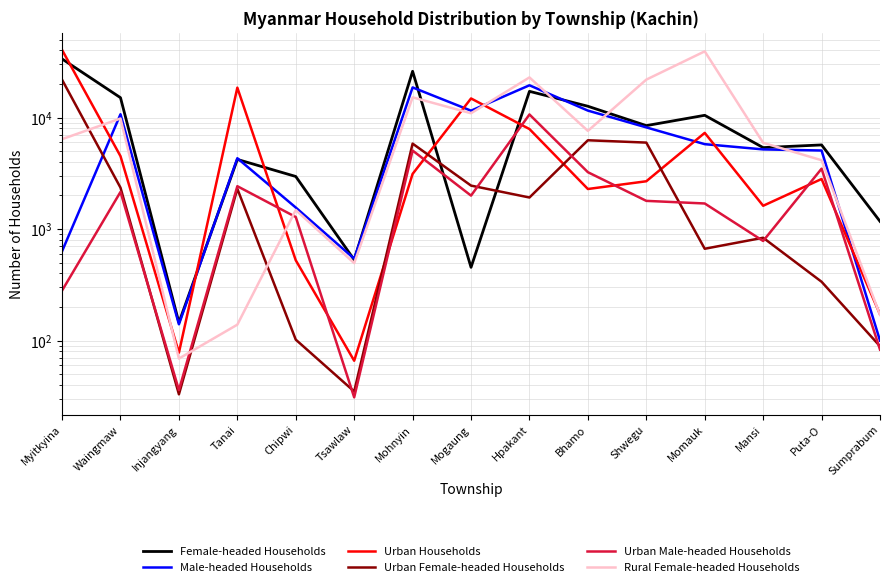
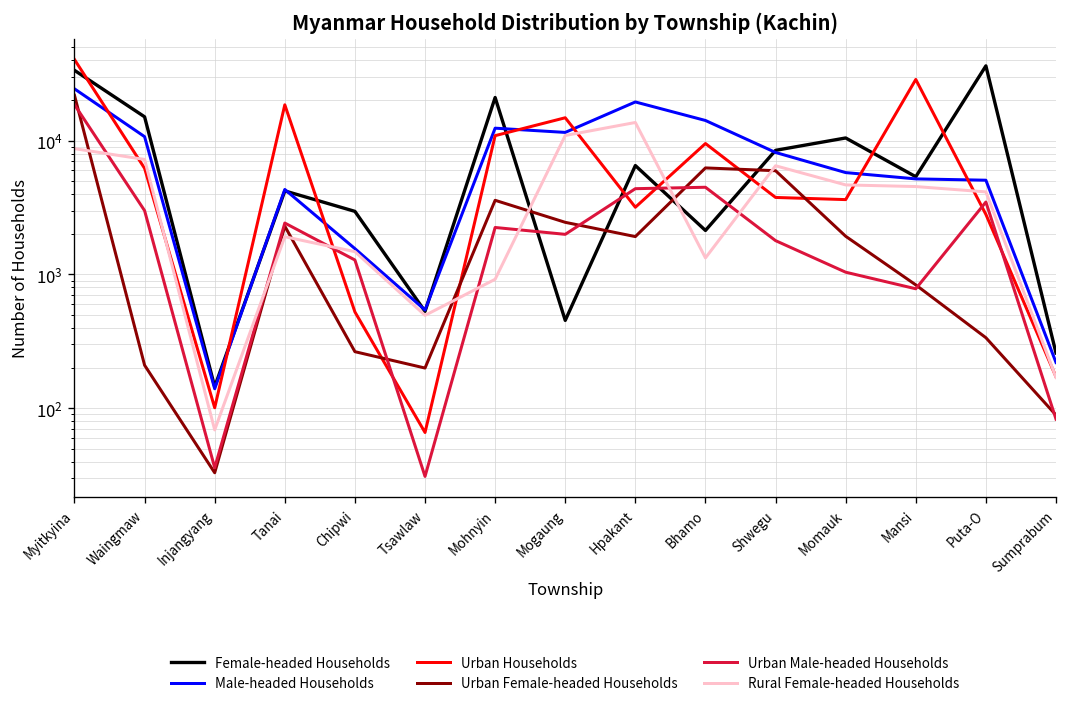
Male-headed Households, Myitkyina: 600 -> 24000
Urban Male-headed Households, Myitkyina: 280 -> 19000
Rural Female-headed Households, Myitkyina: 6000 -> 9000
Urban Households, Waingmaw: 4500 -> 6000
Urban Female-headed Households, Waingmaw: 2400 -> 210
Urban Male-headed Households, Waingmaw: 2200 -> 3000
Rural Female-headed Households, Waingmaw: 10000 -> 7000
Urban Households, Injangyang: 80 -> 100
Rural Female-headed Households, Tanai: 140 -> 1900
Urban Female-headed Households, Chipwi: 100 -> 270
Urban Female-headed Households, Tsawlaw: 35 -> 200
Female-headed Households, Mohnyin: 26000 -> 21000
Male-headed Households, Mohnyin: 19000 -> 12000
Urban Households, Mohnyin: 3100 -> 11000
Urban Female-headed Households, Mohnyin: 6000 -> 3600
Urban Male-headed Households, Mohnyin: 5000 -> 2200
Rural Female-headed Households, Mohnyin: 15000 -> 900
Female-headed Households, Hpakant: 17000 -> 7000
Urban Households, Hpakant: 8000 -> 3200
Urban Male-headed Households, Hpakant: 11000 -> 4400
Rural Female-headed Households, Hpakant: 23000 -> 14000
Female-headed Households, Bhamo: 13000 -> 2100
Male-headed Households, Bhamo: 12000 -> 14000
Urban Households, Bhamo: 2300 -> 10000
Urban Male-headed Households, Bhamo: 3200 -> 4500
Rural Female-headed Households, Bhamo: 8000 -> 1300
Urban Households, Shwegu: 2700 -> 3800
Rural Female-headed Households, Shwegu: 22000 -> 6000
Urban Households, Momauk: 7000 -> 3600
Urban Female-headed Households, Momauk: 700 -> 1900
Urban Male-headed Households, Momauk: 1700 -> 1000
Rural Female-headed Households, Momauk: 39000 -> 4700
Urban Households, Mansi: 1600 -> 29000
Rural Female-headed Households, Mansi: 6000 -> 4500
Female-headed Households, Puta-O: 6000 -> 36000
Female-headed Households, Sumprabum: 1200 -> 260
Male-headed Households, Sumprabum: 100 -> 220
